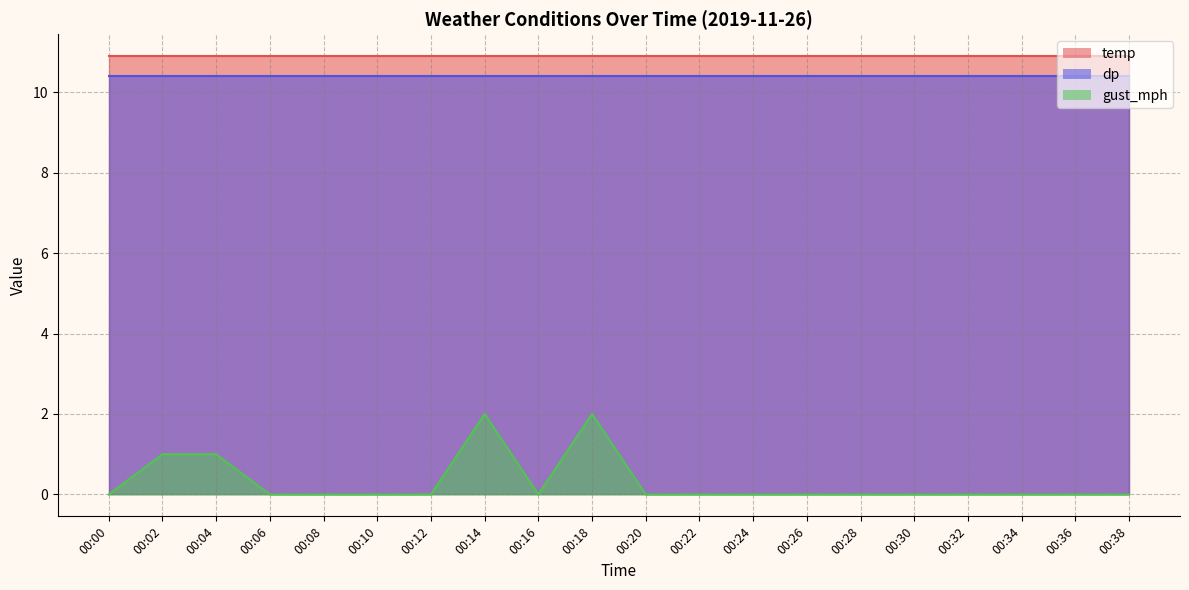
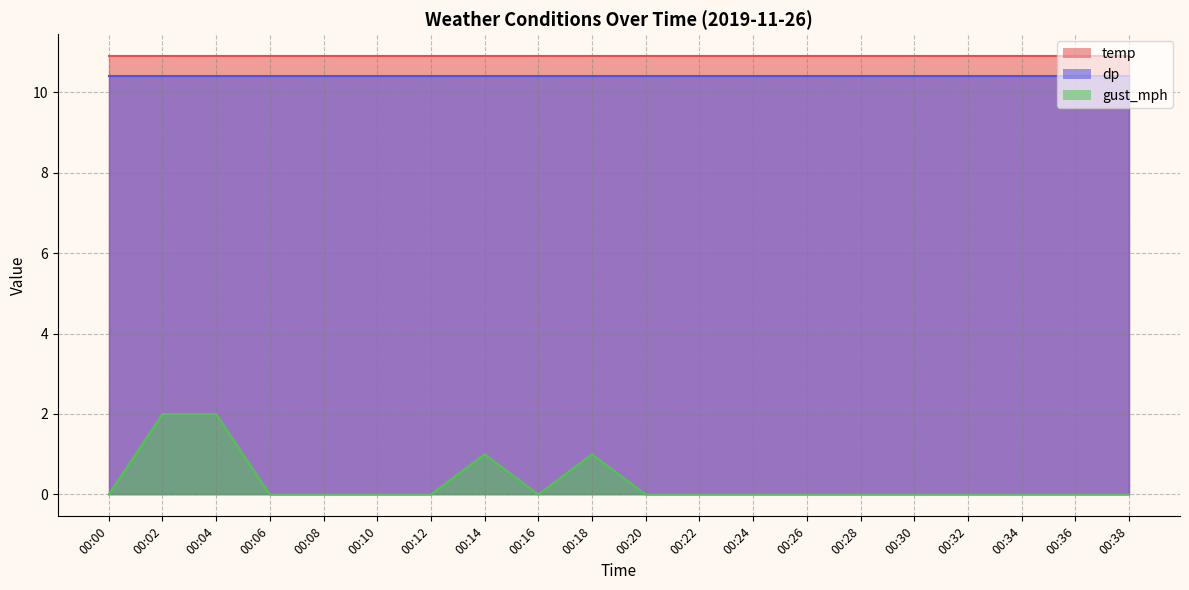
gust_mph, 00:02: 1 -> 2
gust_mph, 00:04: 1 -> 2
gust_mph, 00:14: 2 -> 1
gust_mph, 00:18: 2 -> 1
